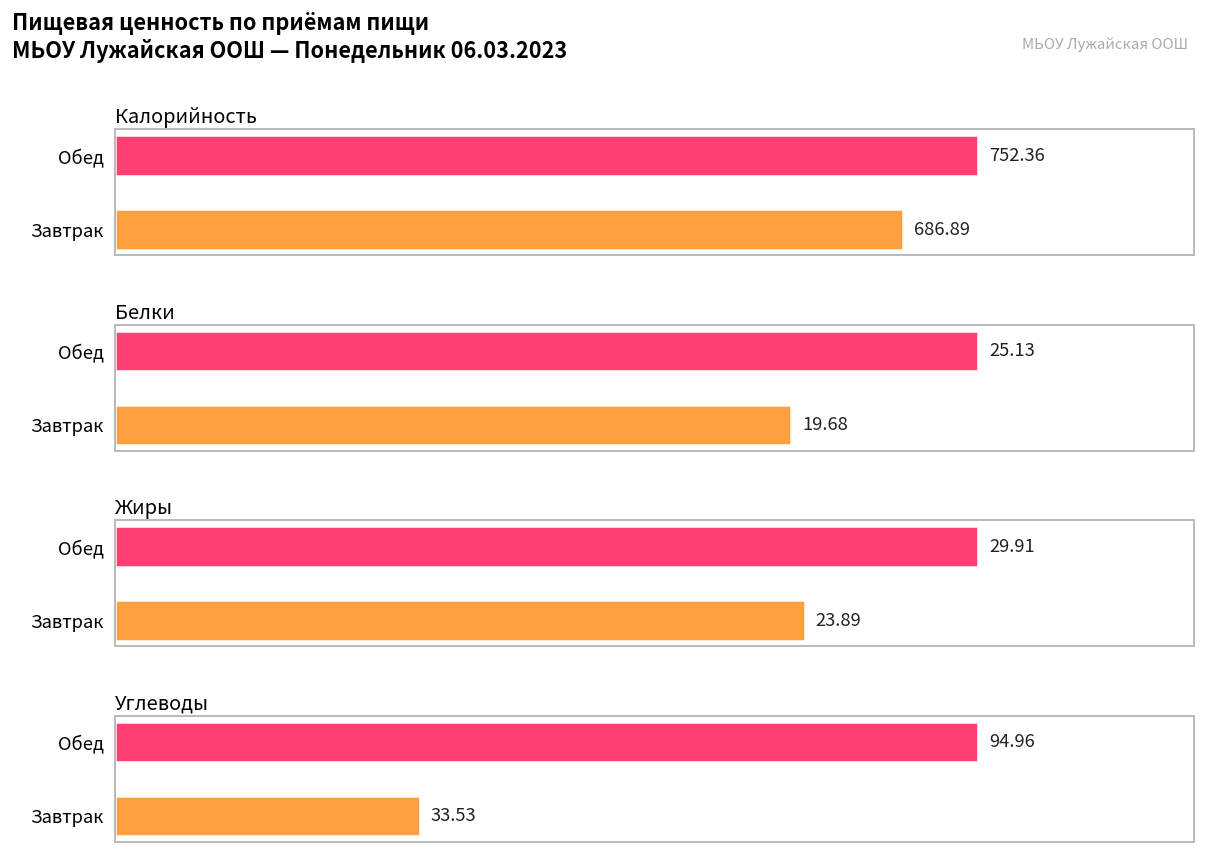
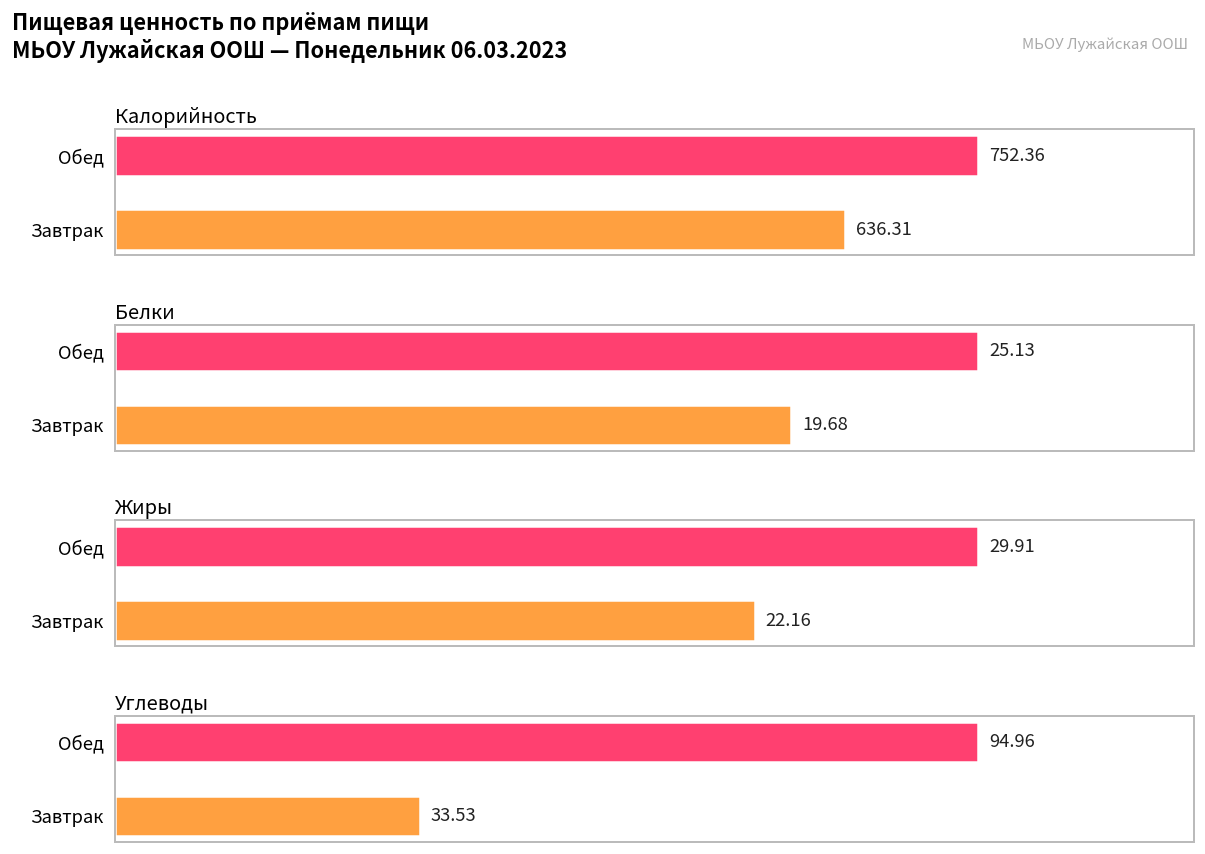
Калорийность, Завтрак: 686.89 -> 636.31
Жиры, Завтрак: 23.89 -> 22.16
